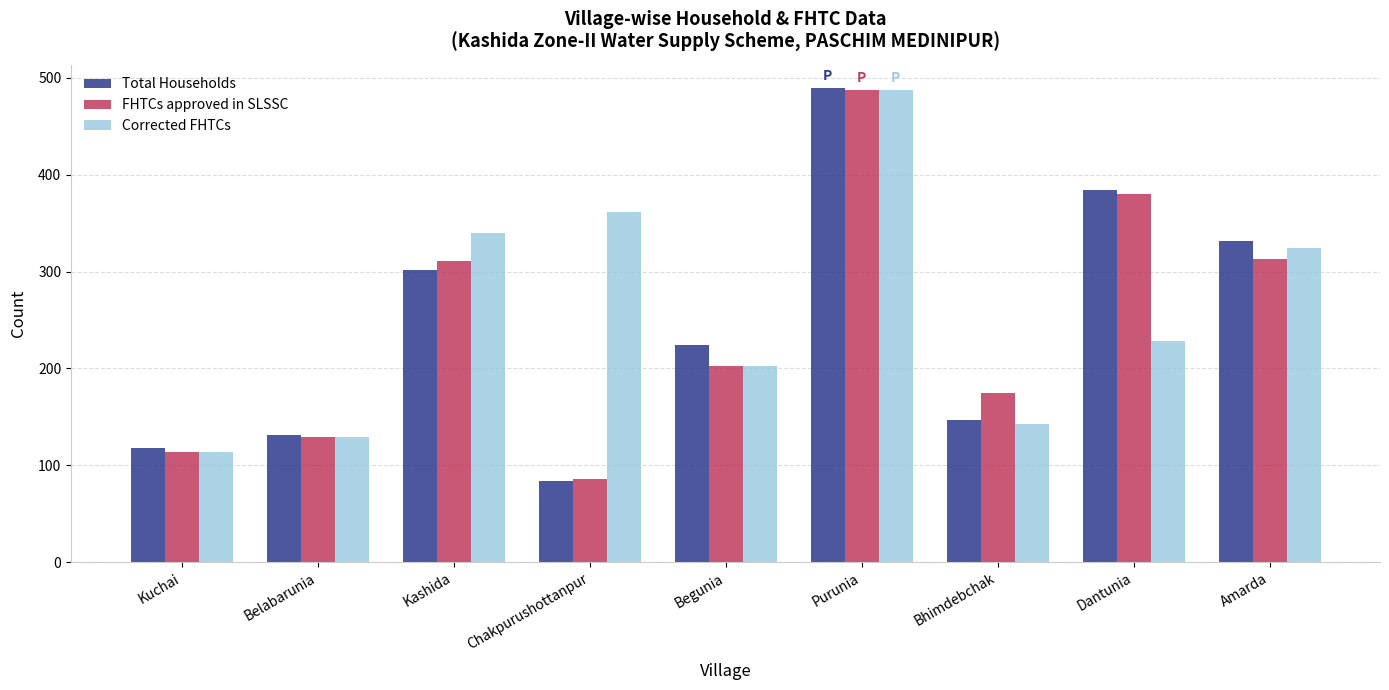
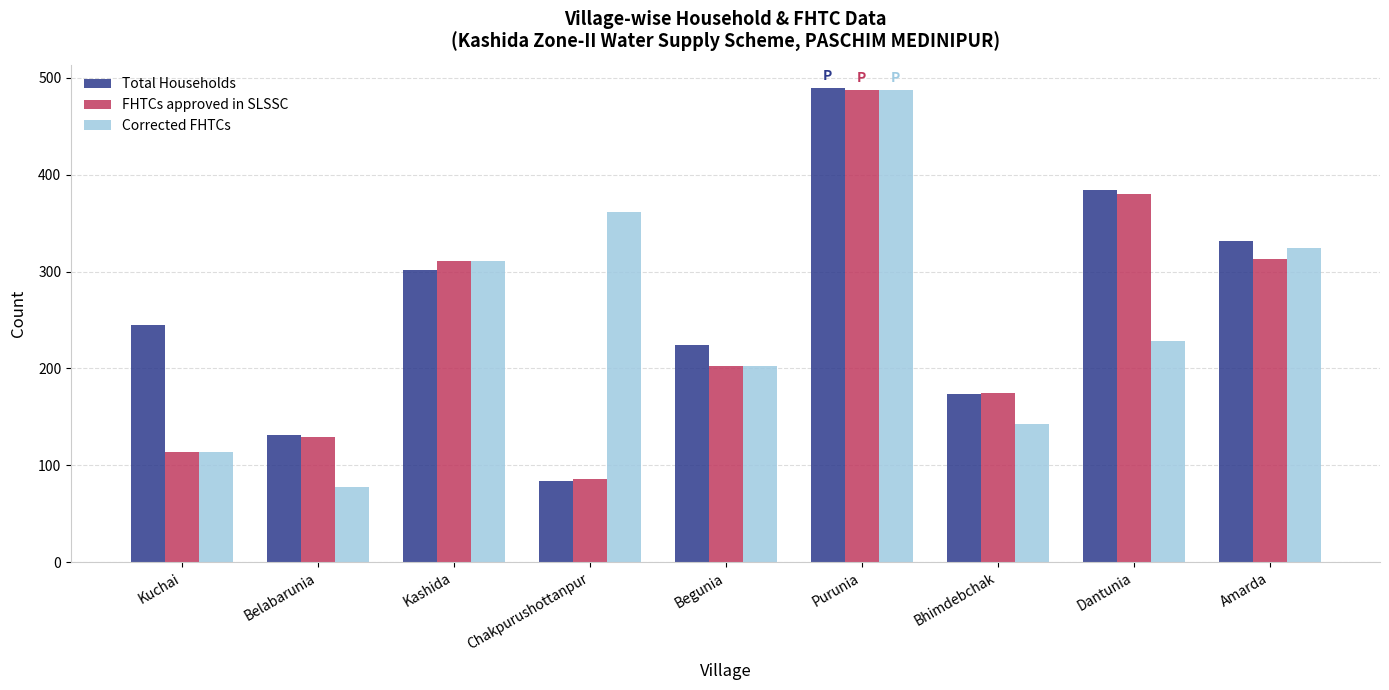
Total Households, Kuchai: 120 -> 250
Corrected FHTCs, Belabarunia: 130 -> 80
Corrected FHTCs, Kashida: 340 -> 310
Total Households, Bhimdebchak: 150 -> 170
